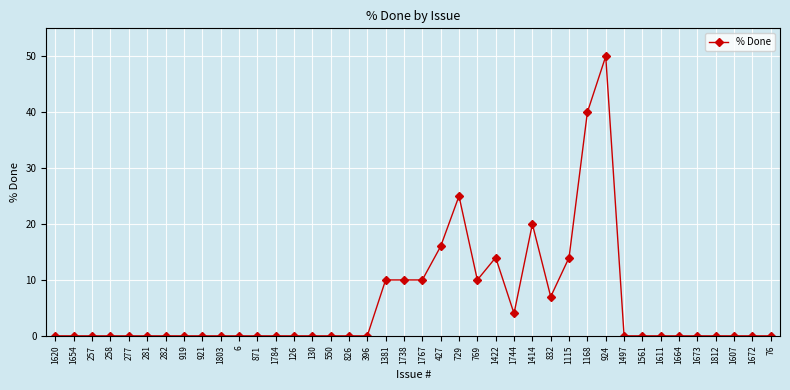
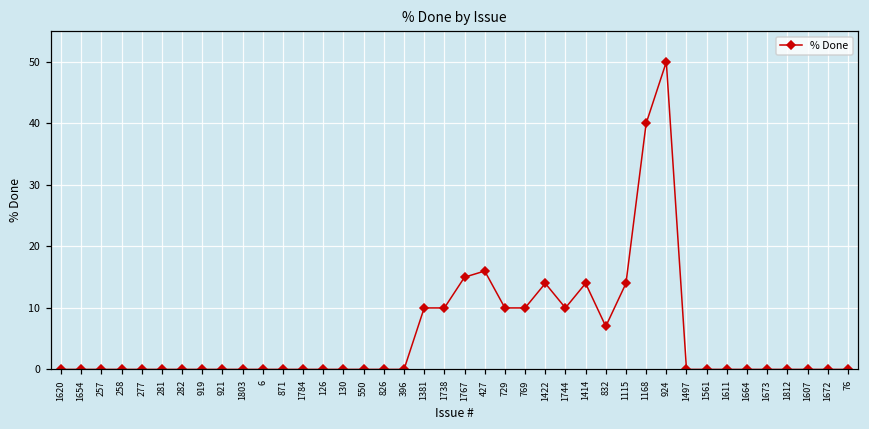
1767: 10 -> 15
729: 25 -> 10
1744: 4 -> 10
1414: 20 -> 14
